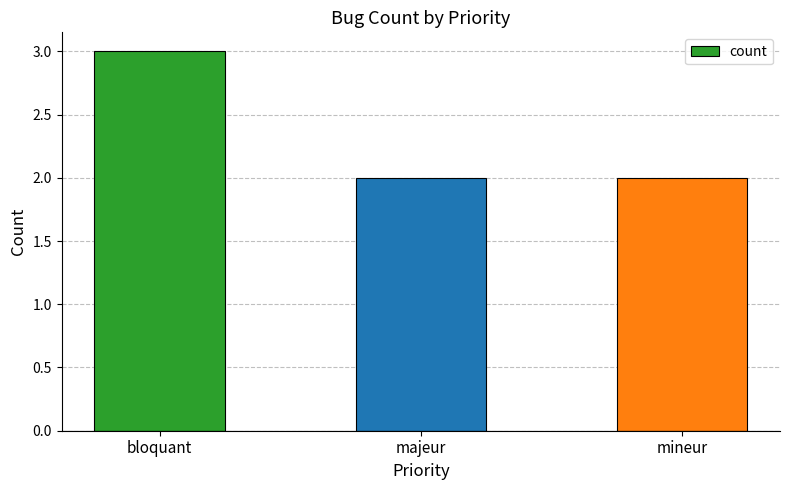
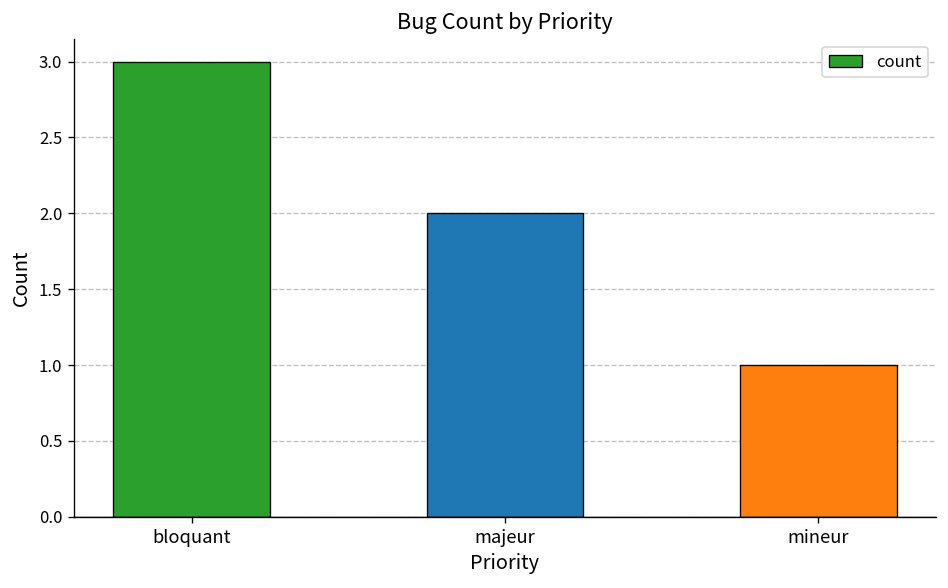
mineur: 2 -> 1
